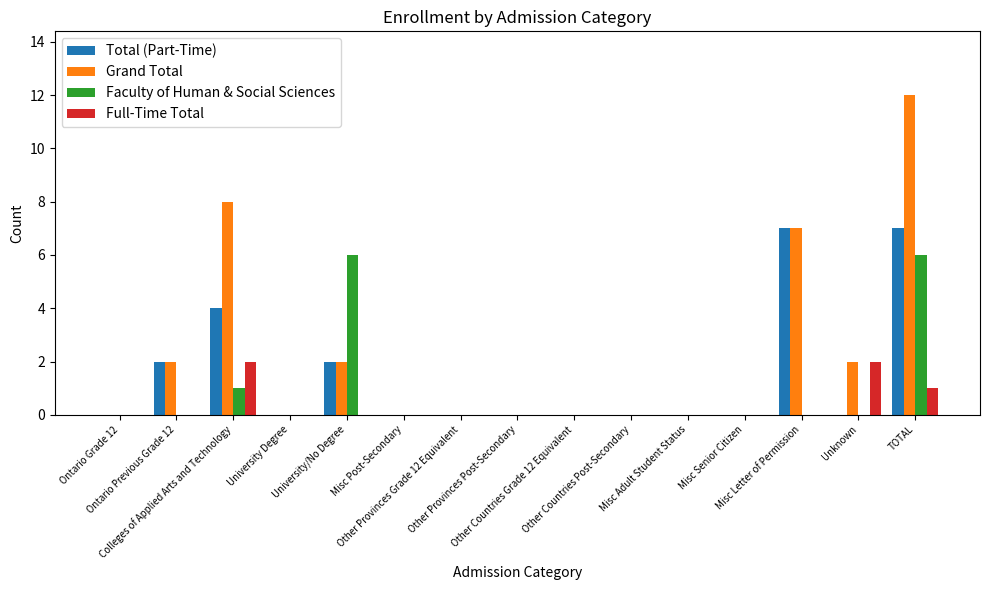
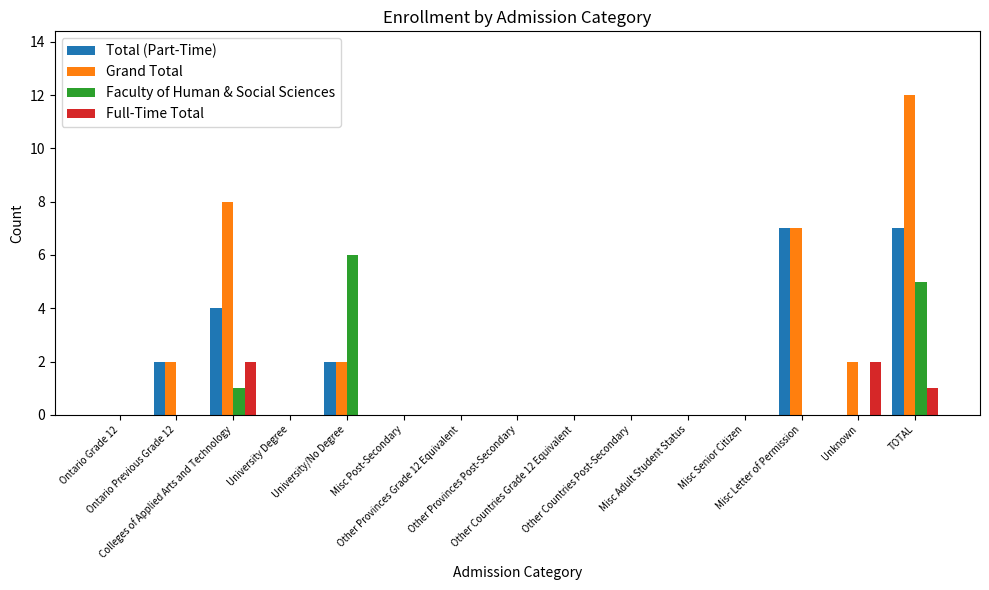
Faculty of Human & Social Sciences, TOTAL: 6 -> 5
